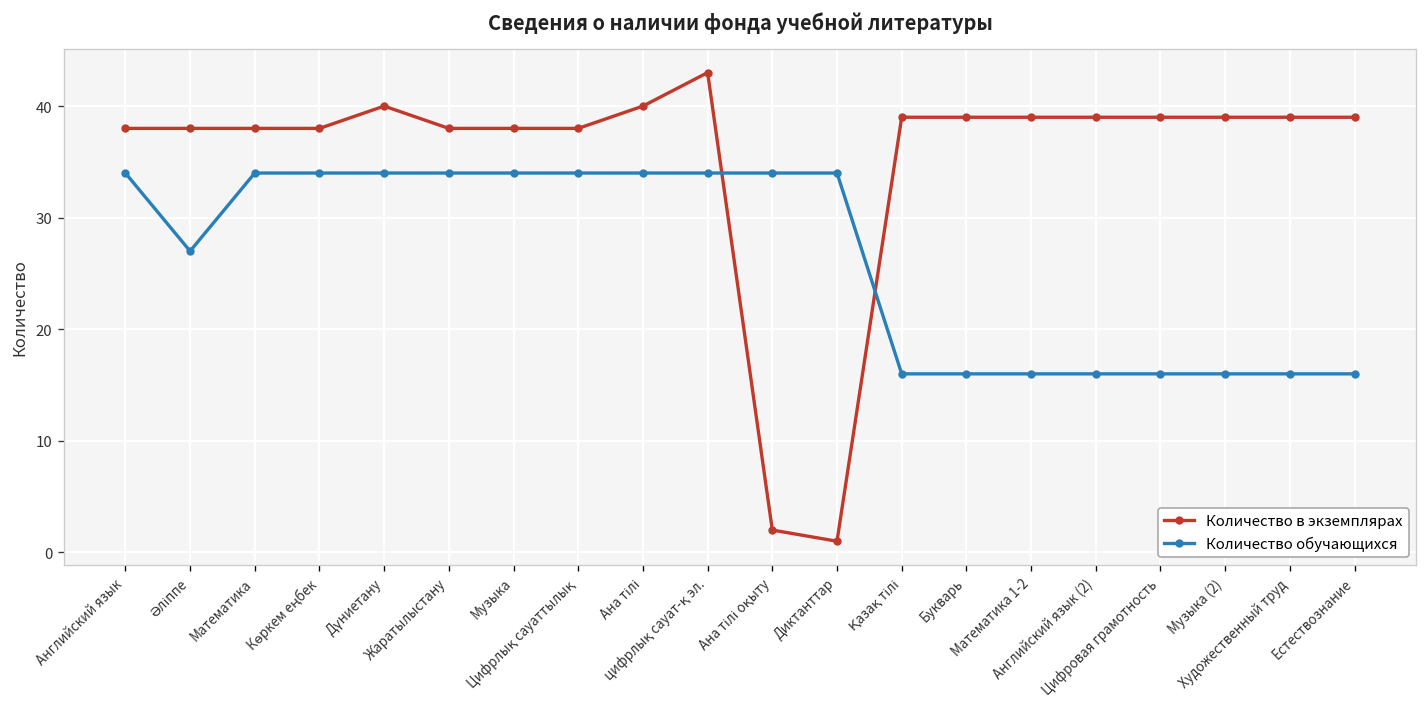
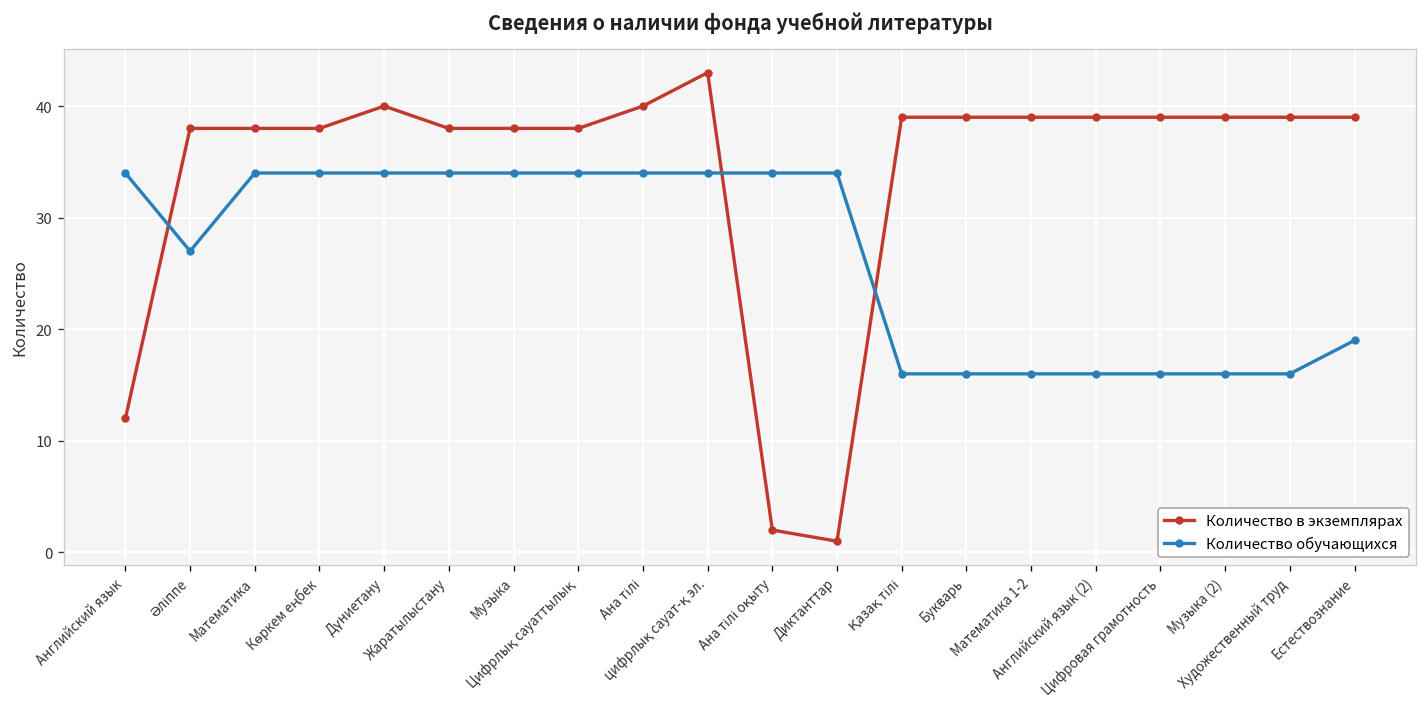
Количество в экземплярах, Английский язык: 38 -> 12
Количество обучающихся, Естествознание: 16 -> 19
